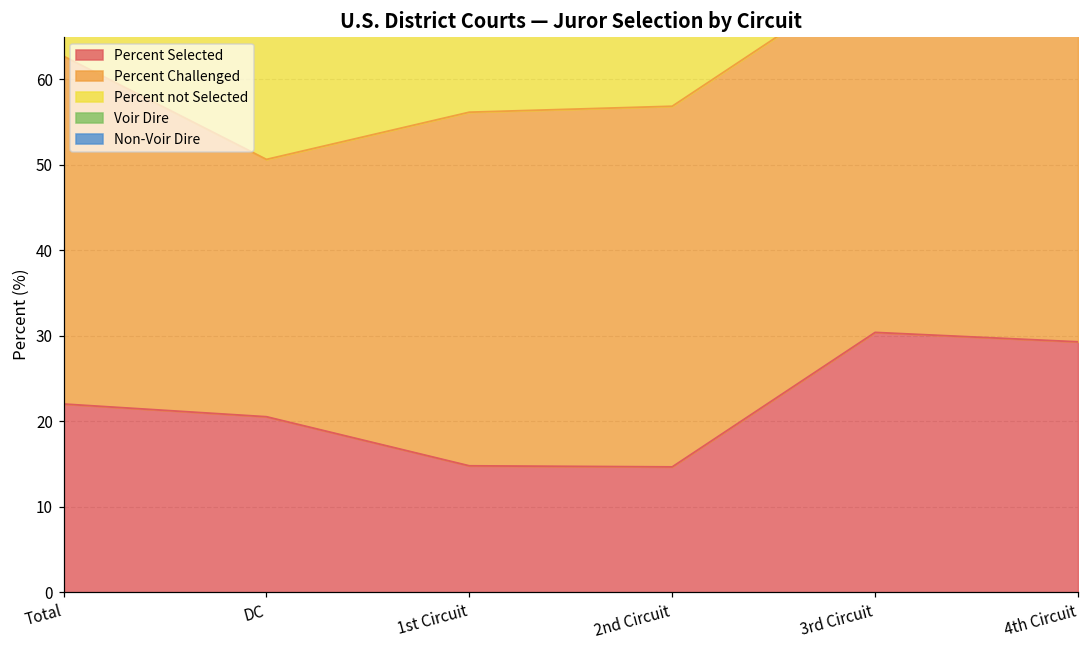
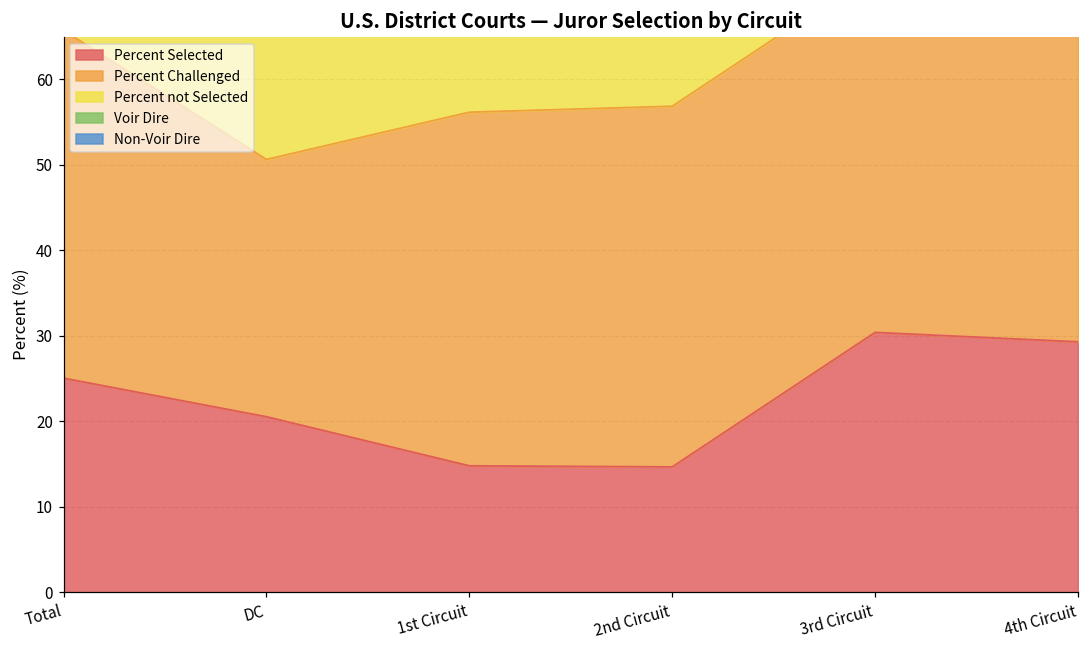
Percent Selected, Total: 22 -> 25
